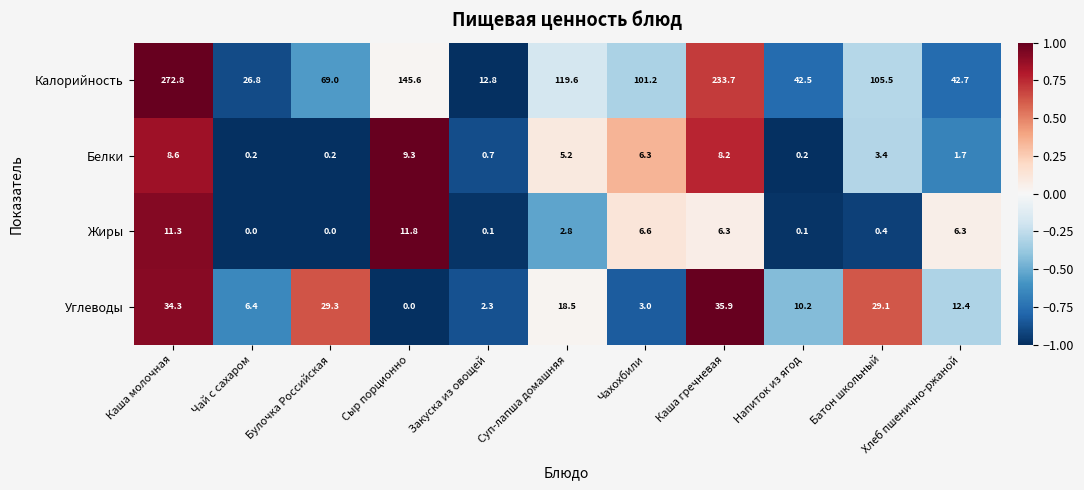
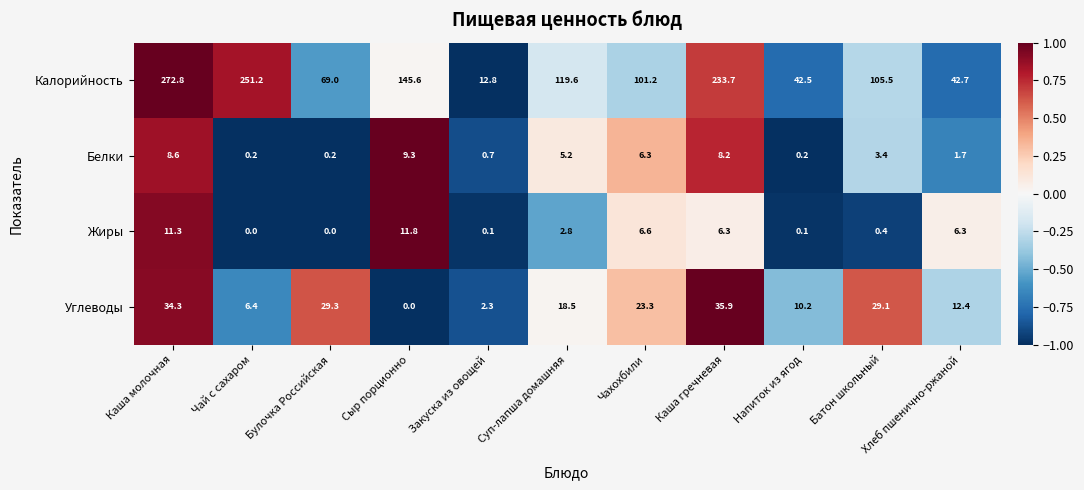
Калорийность, Чай с сахаром: 26.8 -> 251.2
Углеводы, Чахохбили: 3.0 -> 23.3
